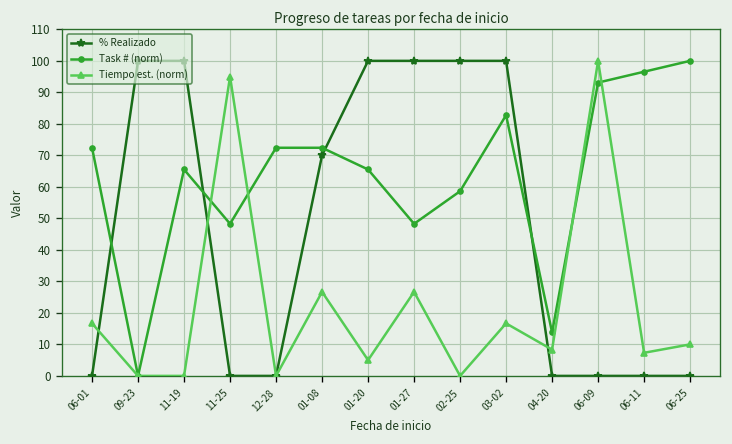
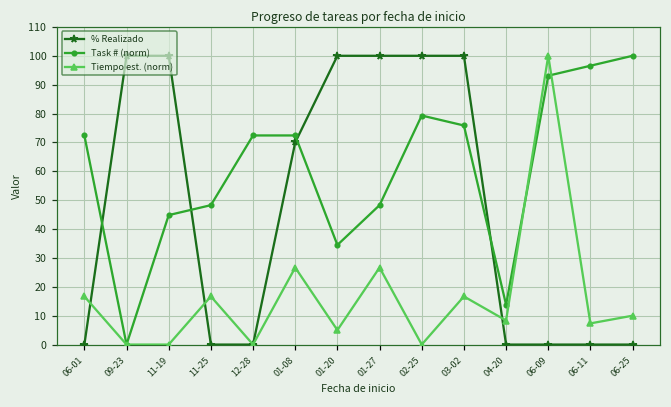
Task # (norm), 11-19: 66 -> 45
Tiempo est. (norm), 11-25: 95 -> 17
Task # (norm), 01-20: 66 -> 34
Task # (norm), 02-25: 59 -> 79
Task # (norm), 03-02: 83 -> 76
